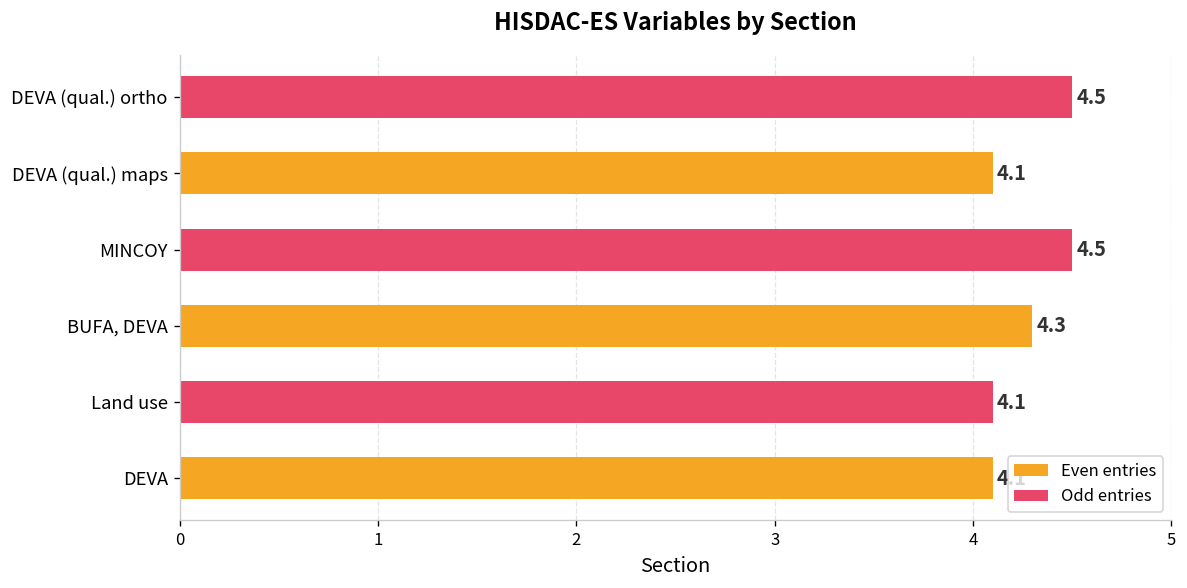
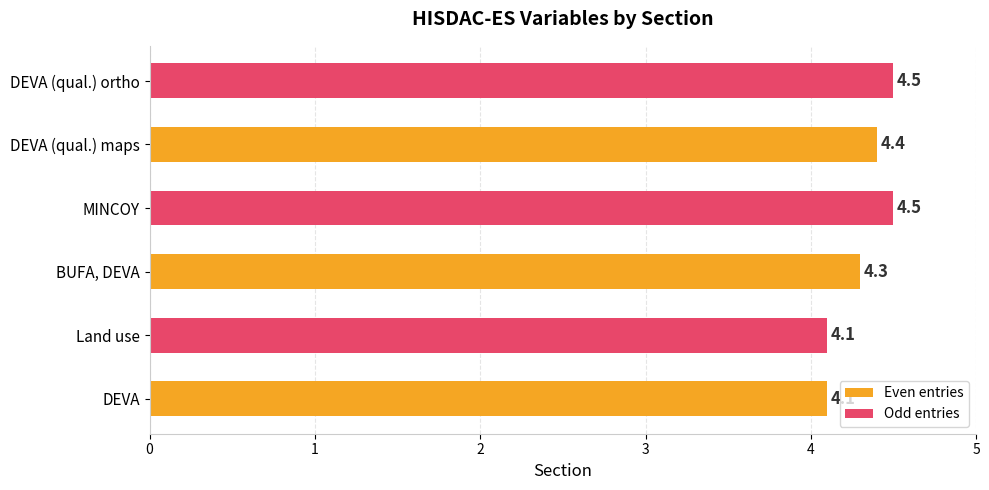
DEVA (qual.) maps: 4.1 -> 4.4
